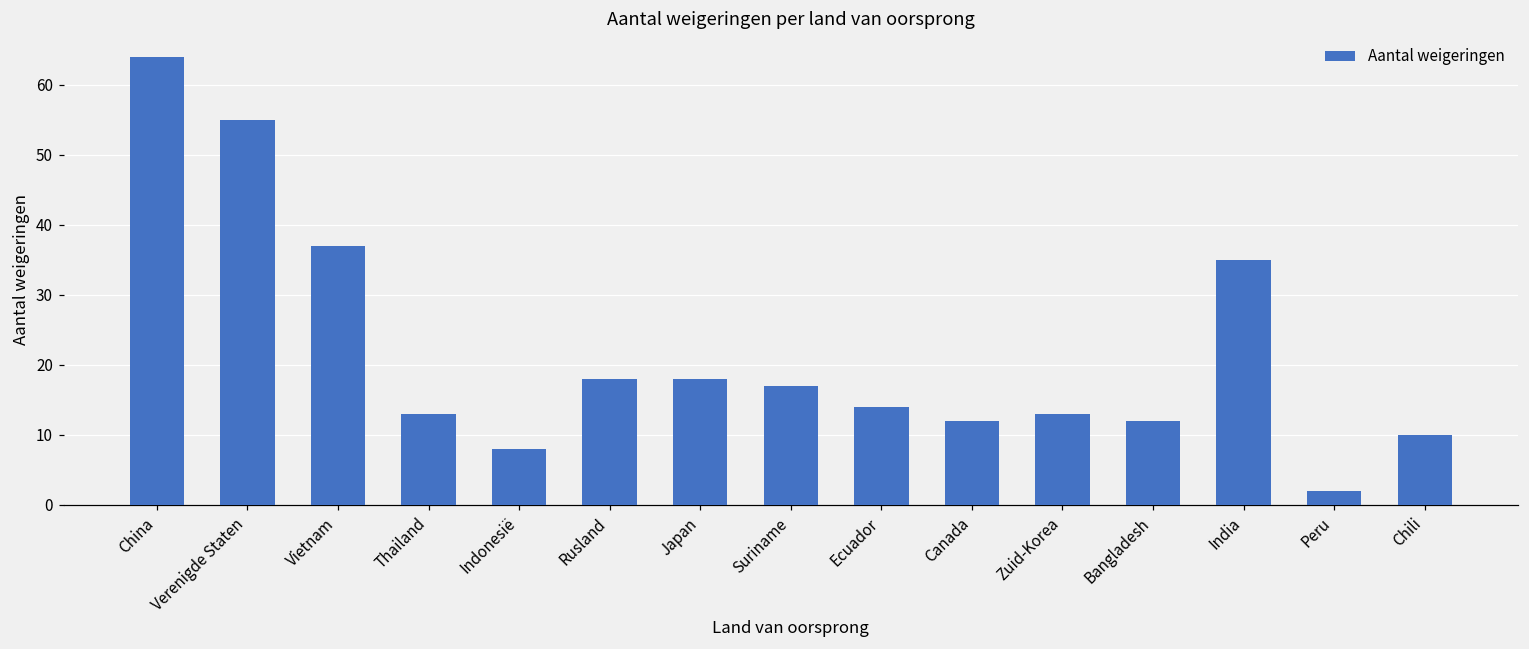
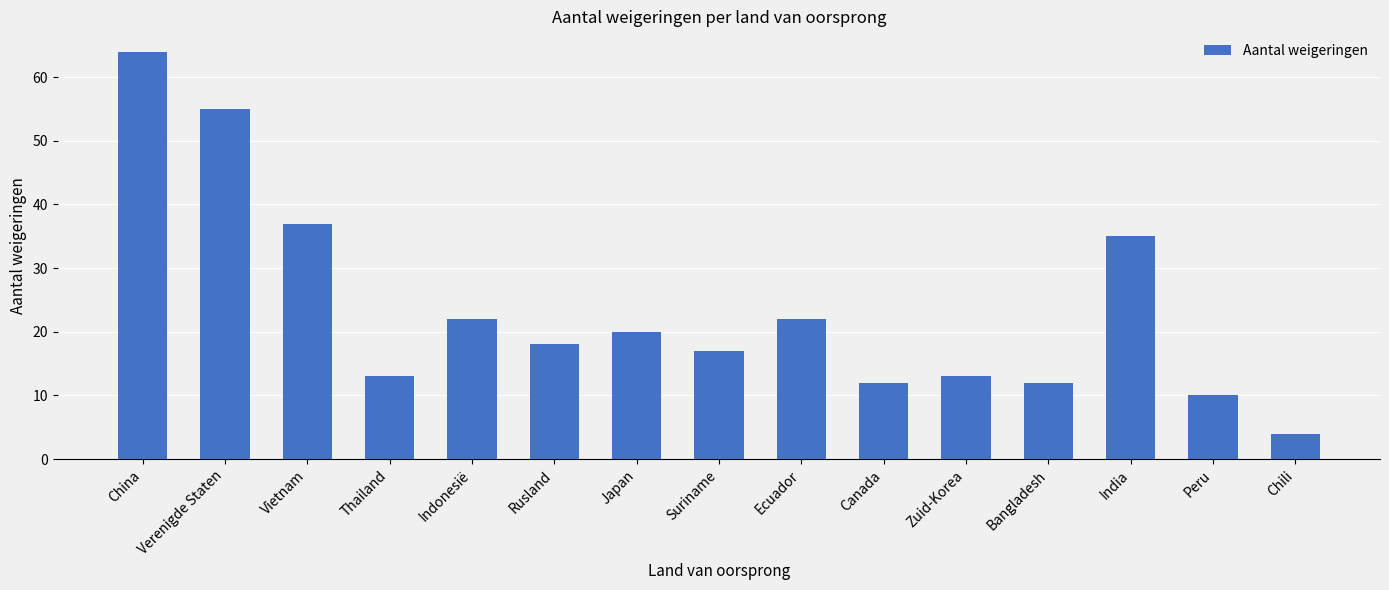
Indonesië: 8 -> 22
Japan: 18 -> 20
Ecuador: 14 -> 22
Peru: 2 -> 10
Chili: 10 -> 4
